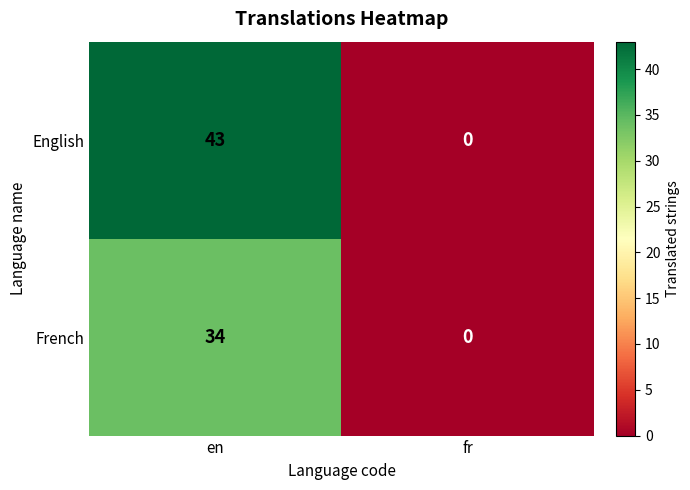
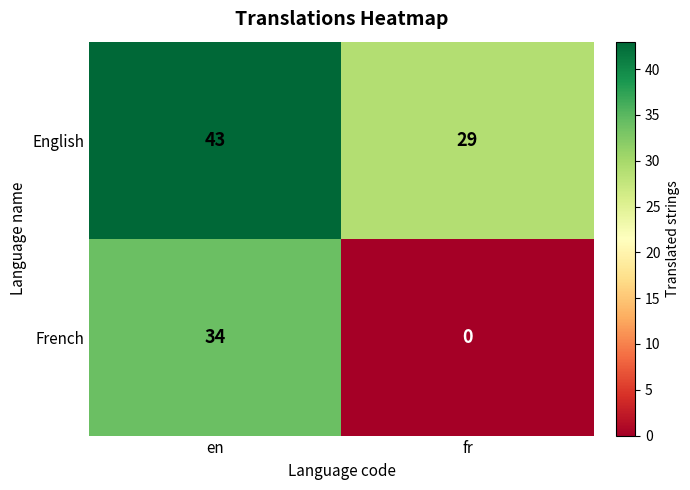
English, fr: 0 -> 29
